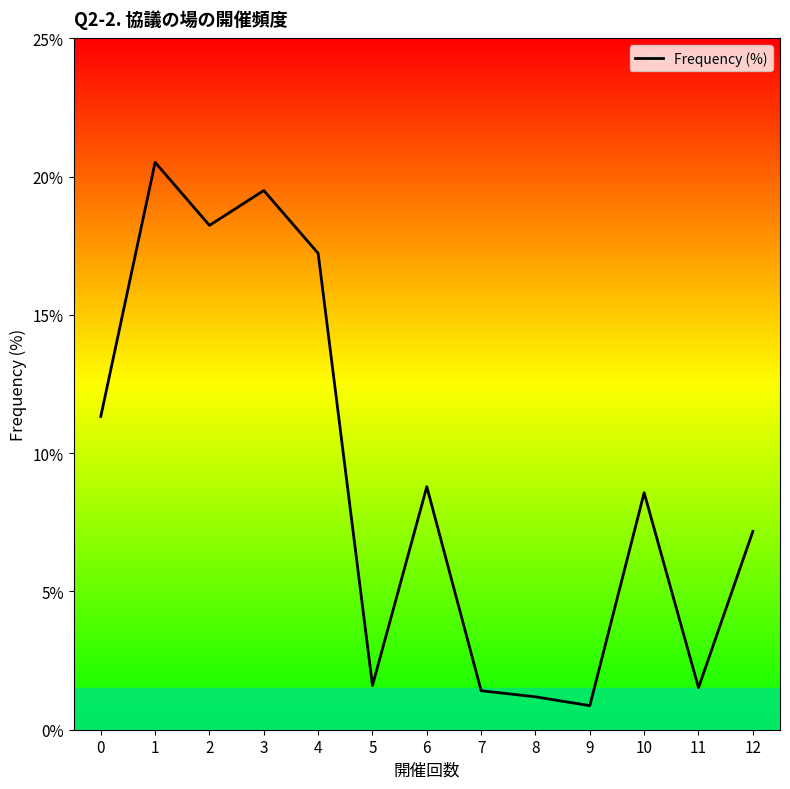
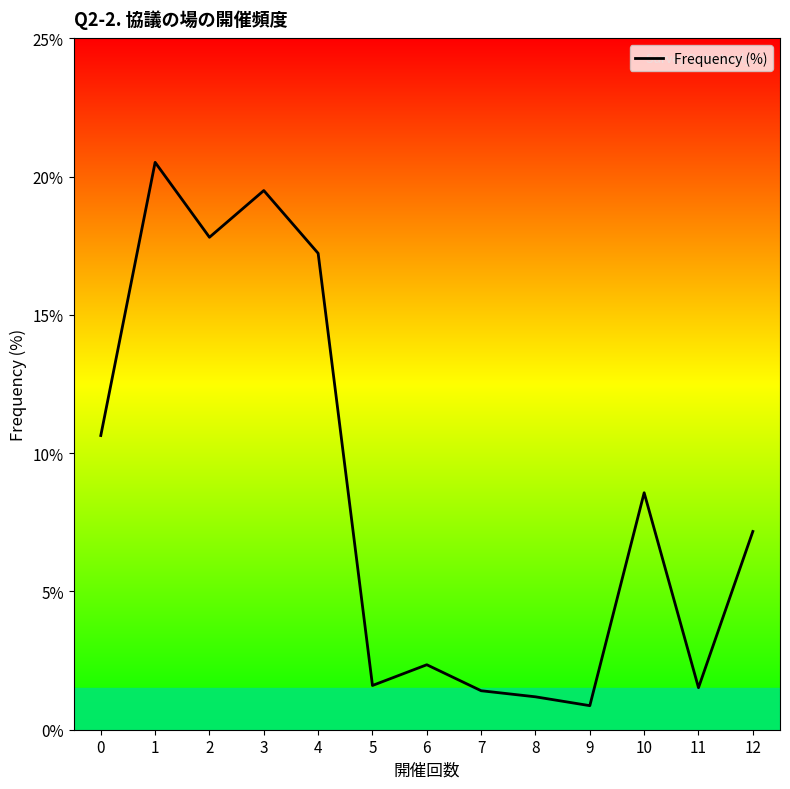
0: 11.3% -> 10.6%
2: 18.2% -> 17.8%
6: 8.8% -> 2.4%
